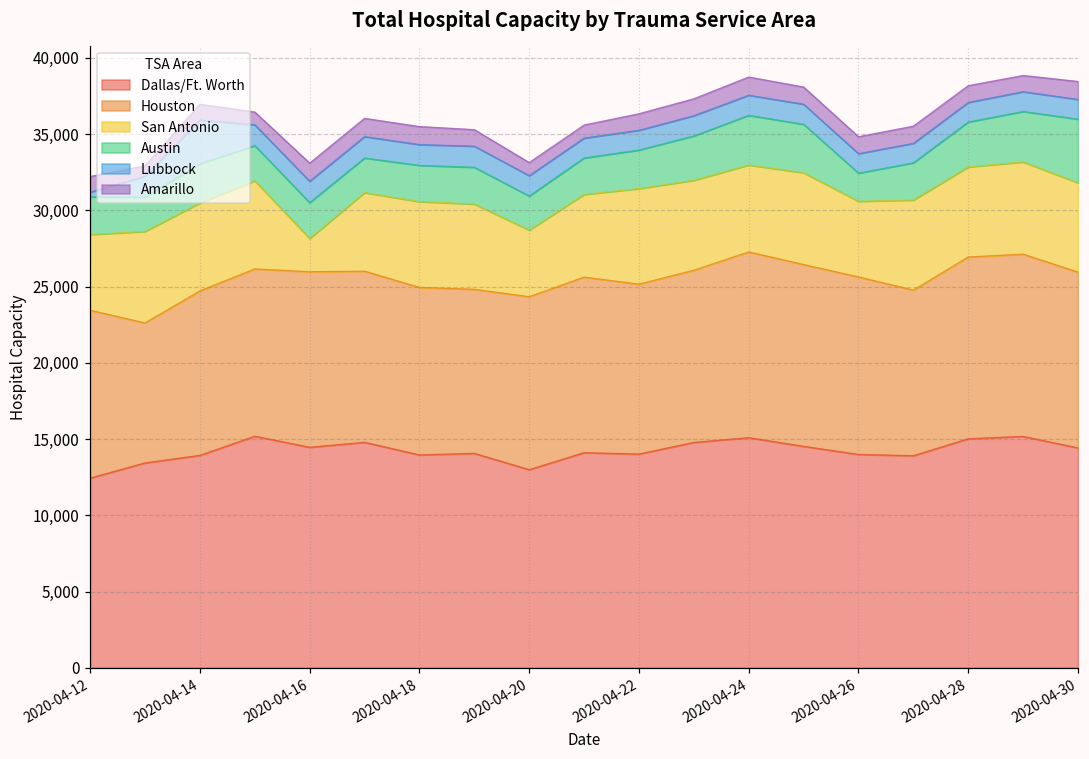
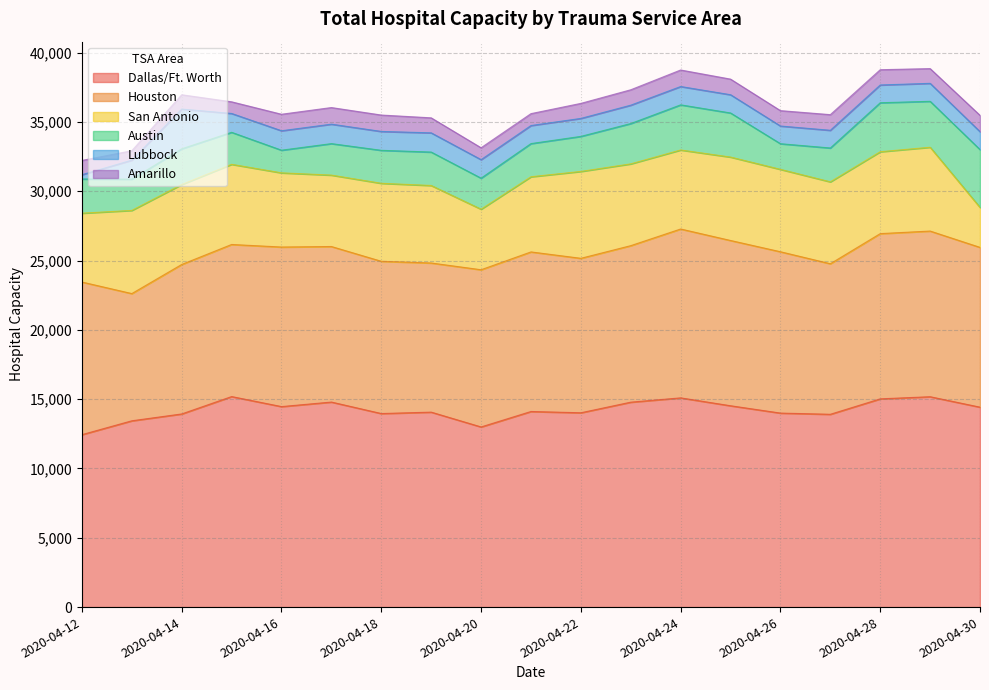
San Antonio, 2020-04-16: 2,200 -> 5,400
Austin, 2020-04-16: 2,400 -> 1,600
San Antonio, 2020-04-26: 5,000 -> 5,900
Austin, 2020-04-28: 2,900 -> 3,500
San Antonio, 2020-04-30: 5,900 -> 2,900
